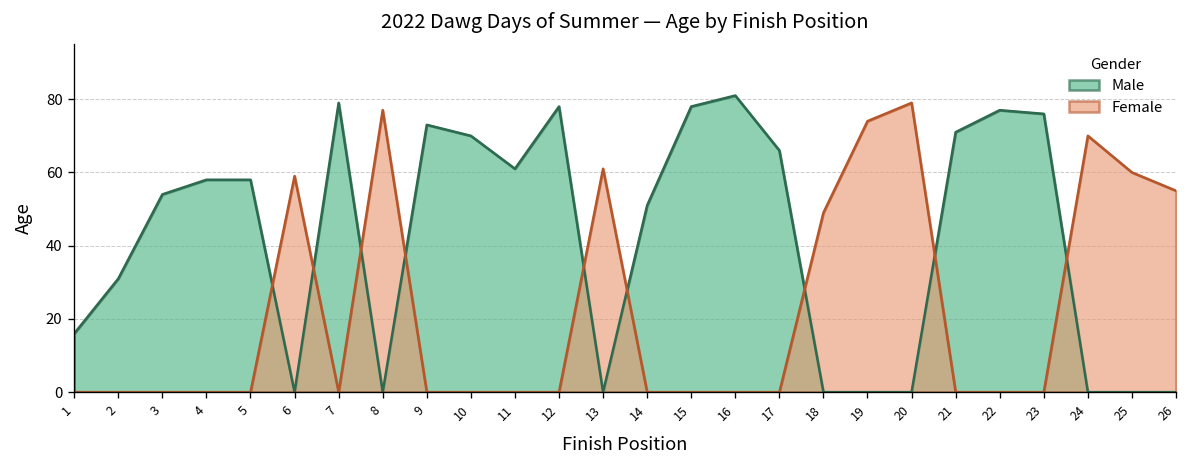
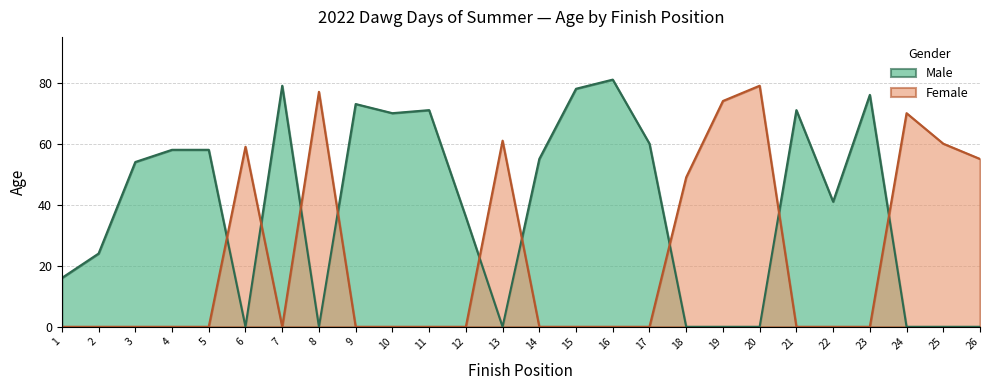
Male, 2: 31 -> 24
Male, 11: 61 -> 71
Male, 12: 78 -> 36
Male, 14: 51 -> 55
Male, 17: 66 -> 60
Male, 22: 77 -> 41
